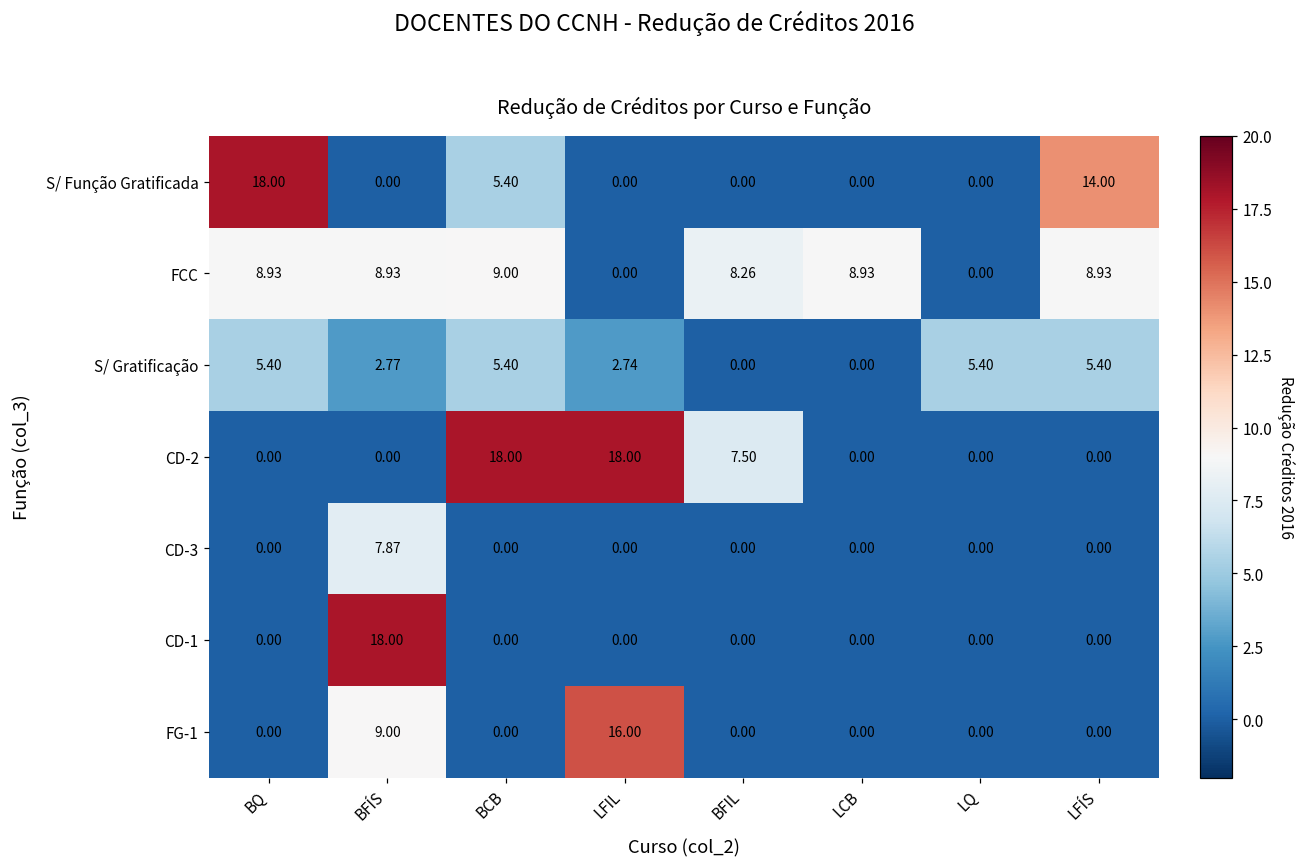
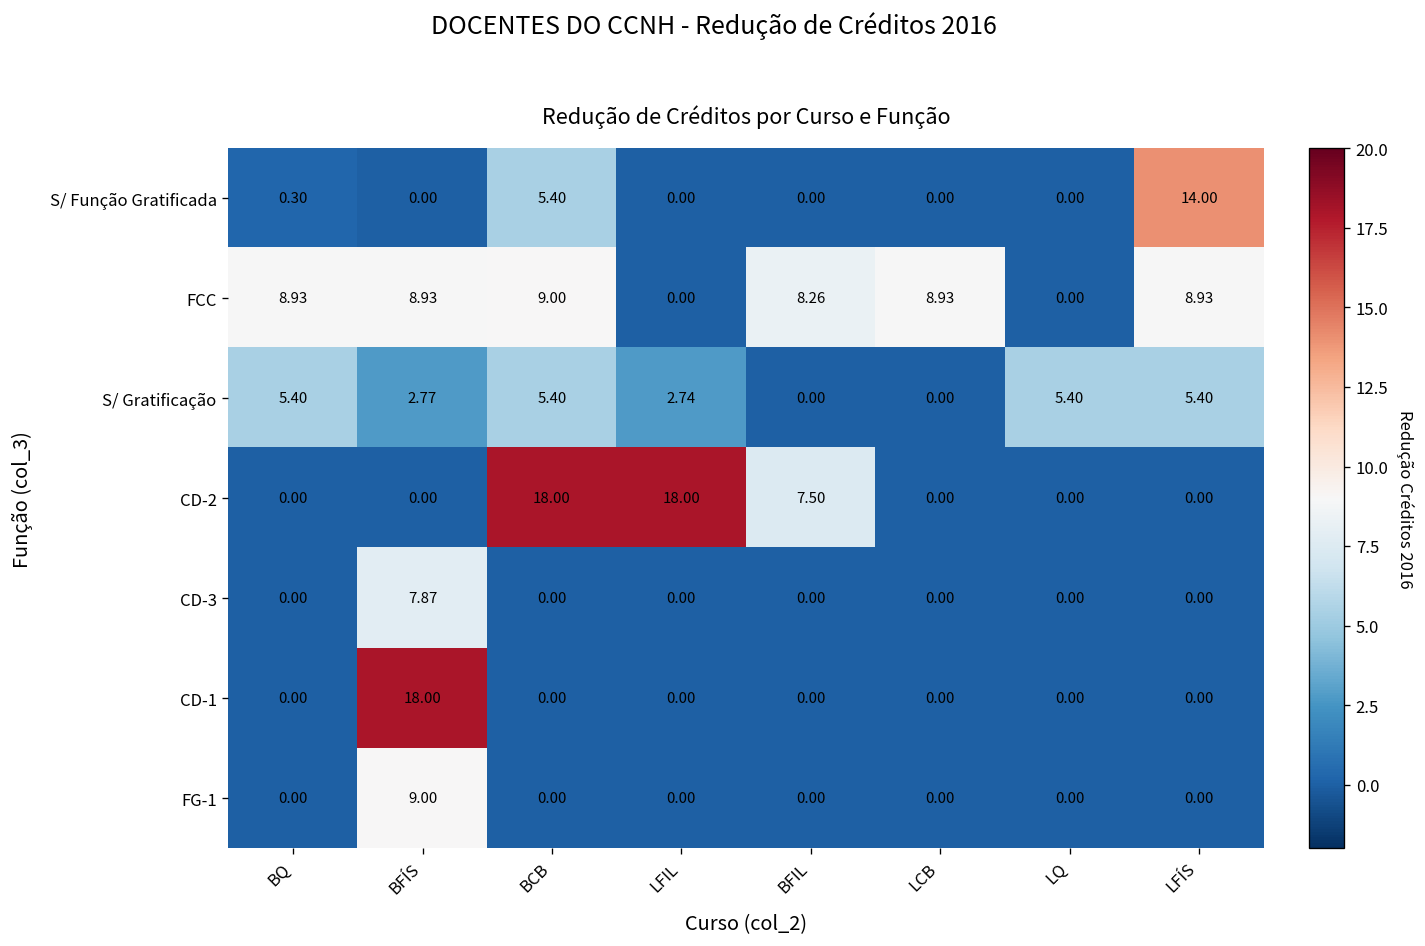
S/ Função Gratificada, BQ: 18.00 -> 0.30
FG-1, LFIL: 16.00 -> 0.00
